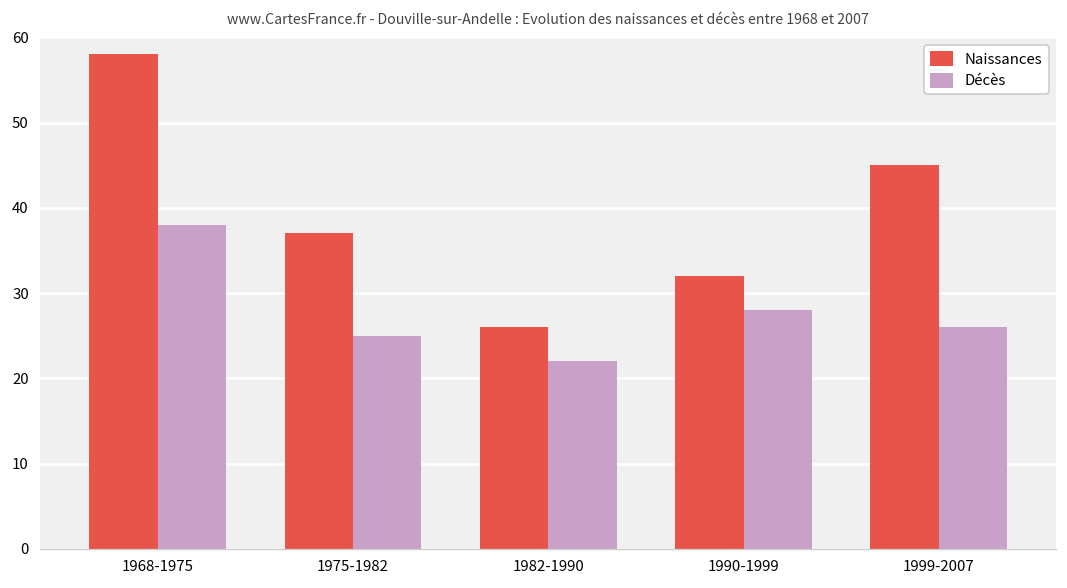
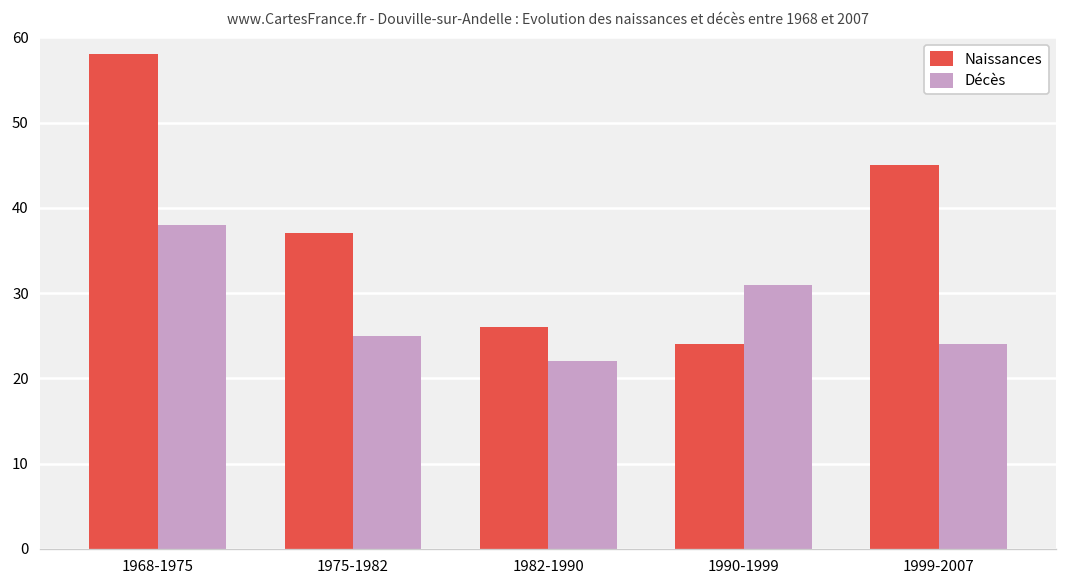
Naissances, 1990-1999: 32 -> 24
Décès, 1990-1999: 28 -> 31
Décès, 1999-2007: 26 -> 24
